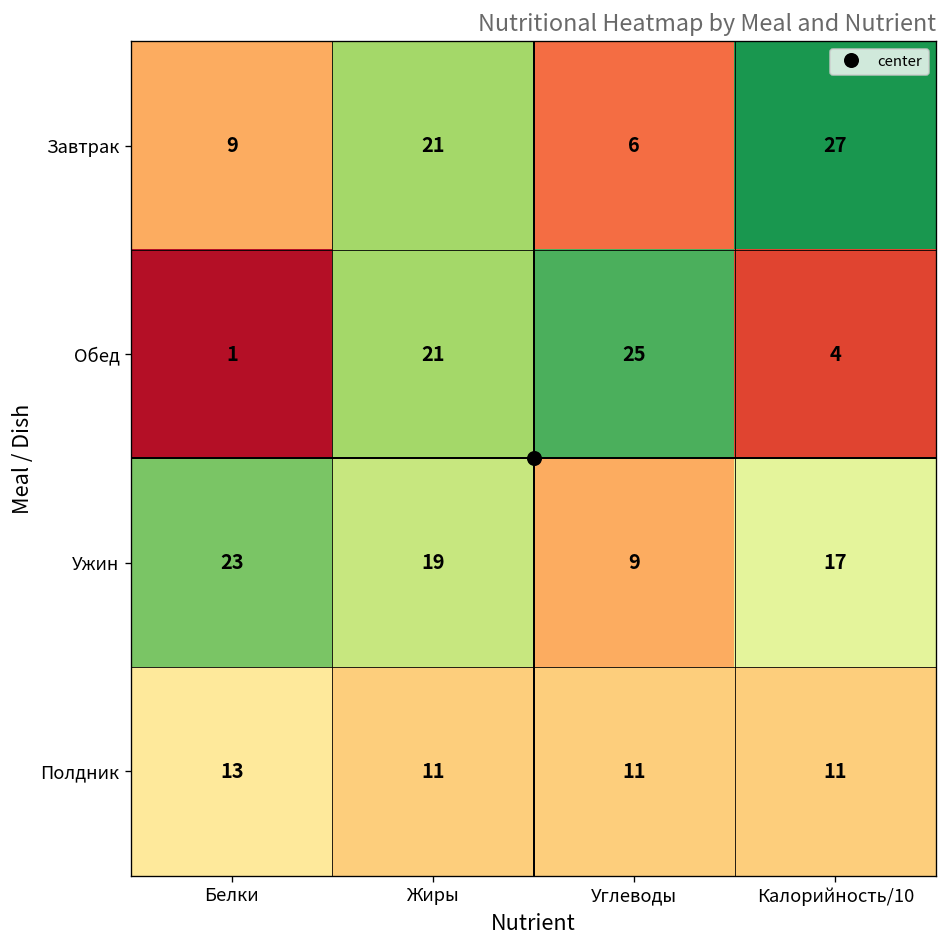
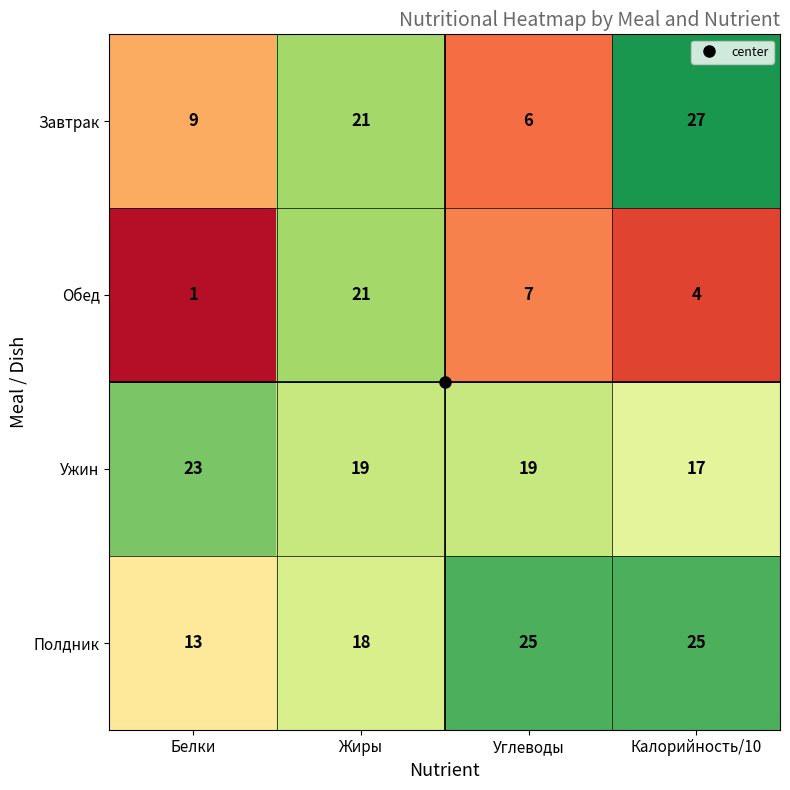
Обед, Углеводы: 25 -> 7
Ужин, Углеводы: 9 -> 19
Полдник, Жиры: 11 -> 18
Полдник, Углеводы: 11 -> 25
Полдник, Калорийность/10: 11 -> 25
